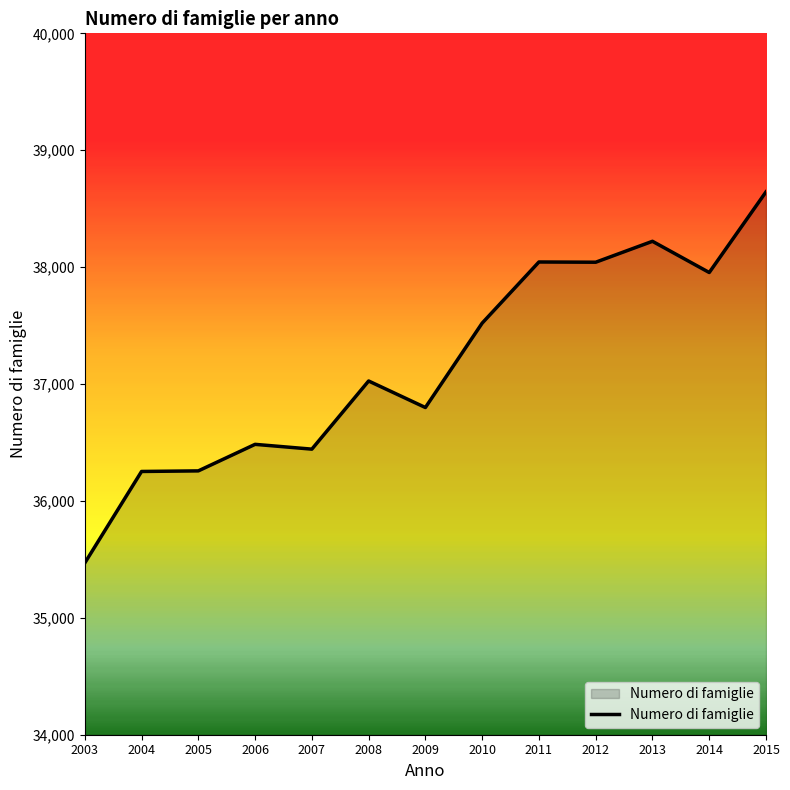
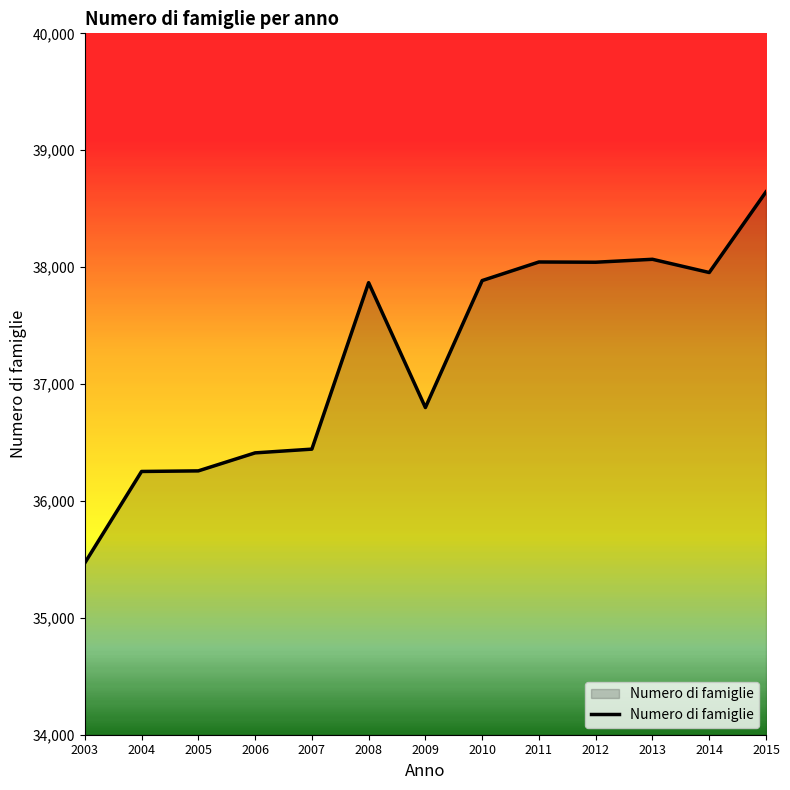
2006: 36,480 -> 36,410
2008: 37,030 -> 37,870
2010: 37,520 -> 37,890
2013: 38,220 -> 38,070
